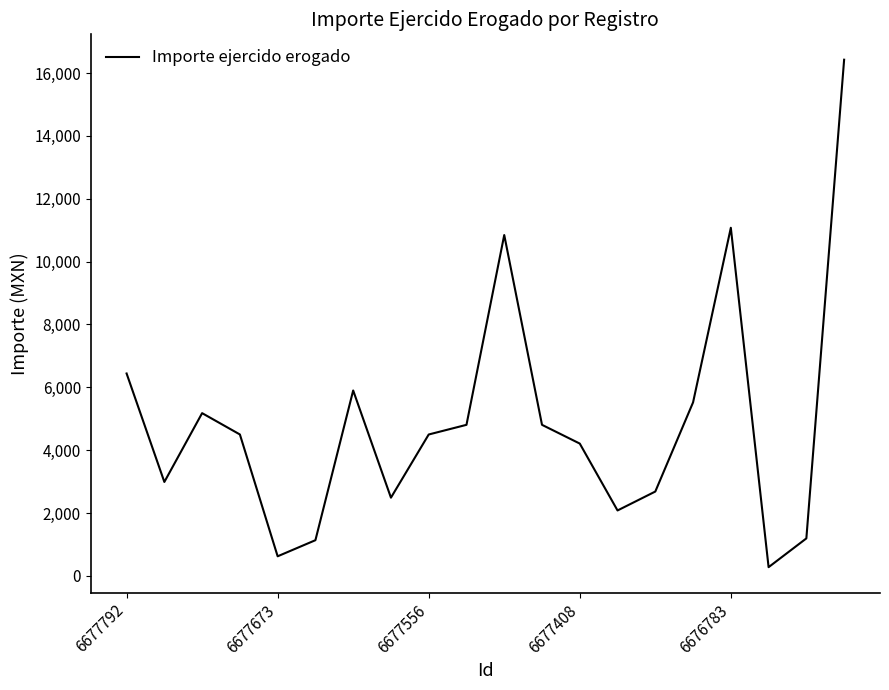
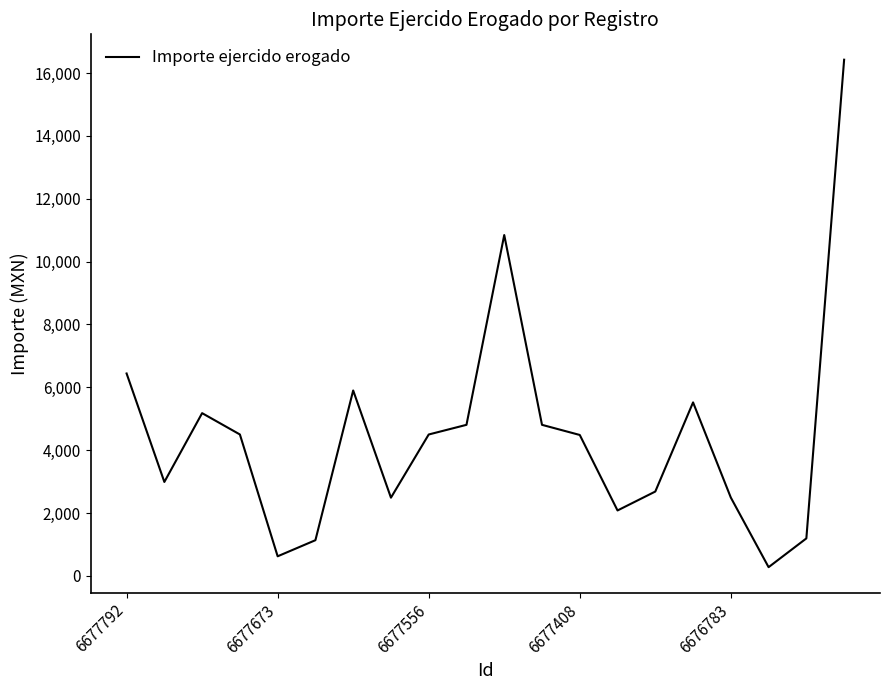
6677408: 4,200 -> 4,500
6676783: 11,100 -> 2,500
